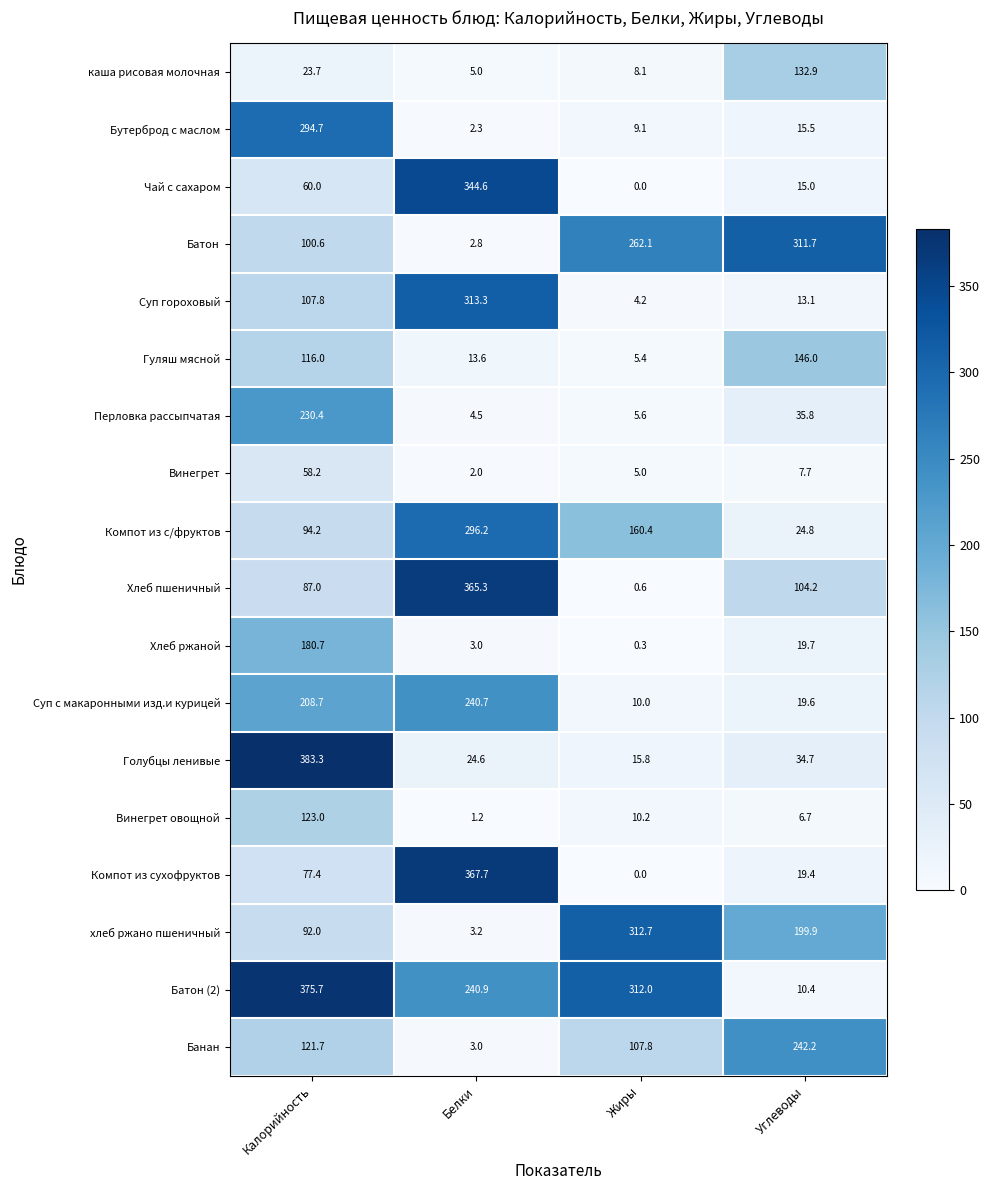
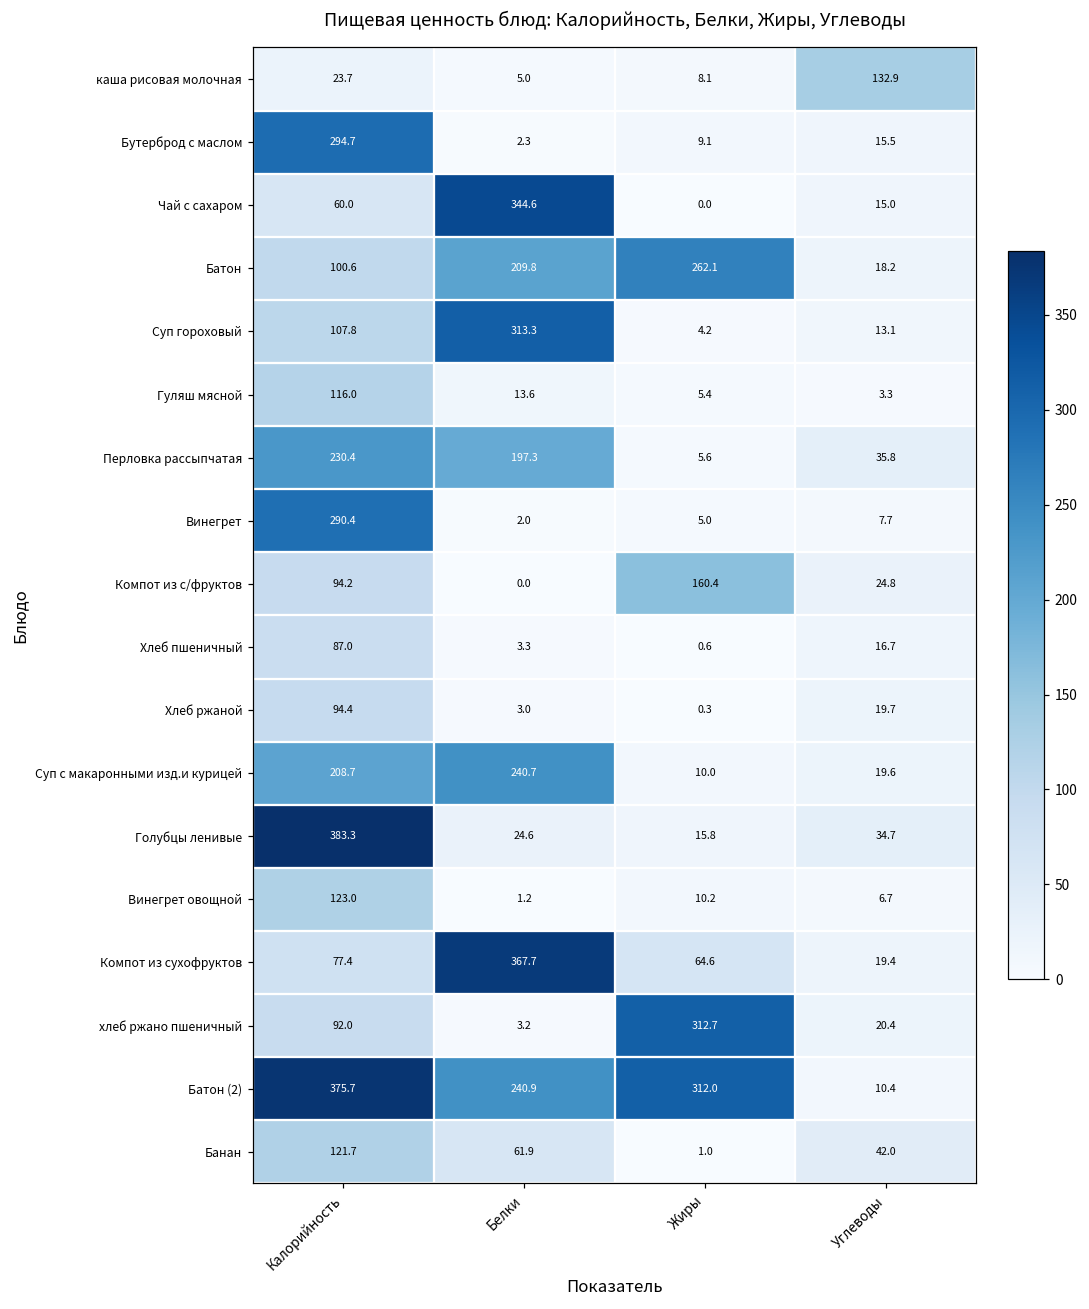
Батон, Белки: 2.8 -> 209.8
Батон, Углеводы: 311.7 -> 18.2
Гуляш мясной, Углеводы: 146.0 -> 3.3
Перловка рассыпчатая, Белки: 4.5 -> 197.3
Винегрет, Калорийность: 58.2 -> 290.4
Компот из с/фруктов, Белки: 296.2 -> 0.0
Хлеб пшеничный, Белки: 365.3 -> 3.3
Хлеб пшеничный, Углеводы: 104.2 -> 16.7
Хлеб ржаной, Калорийность: 180.7 -> 94.4
Компот из сухофруктов, Жиры: 0.0 -> 64.6
хлеб ржано пшеничный, Углеводы: 199.9 -> 20.4
Банан, Белки: 3.0 -> 61.9
Банан, Жиры: 107.8 -> 1.0
Банан, Углеводы: 242.2 -> 42.0
